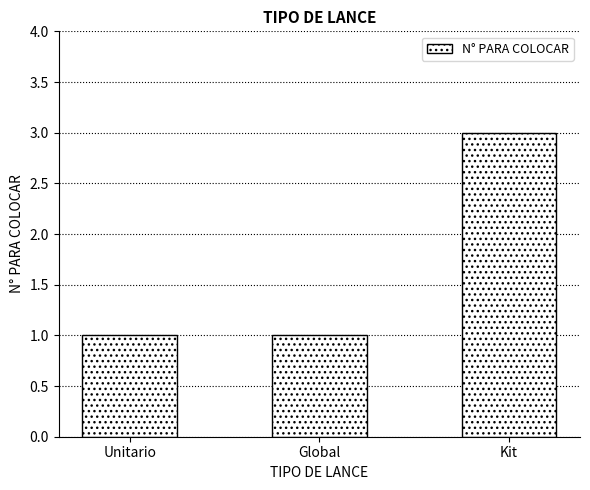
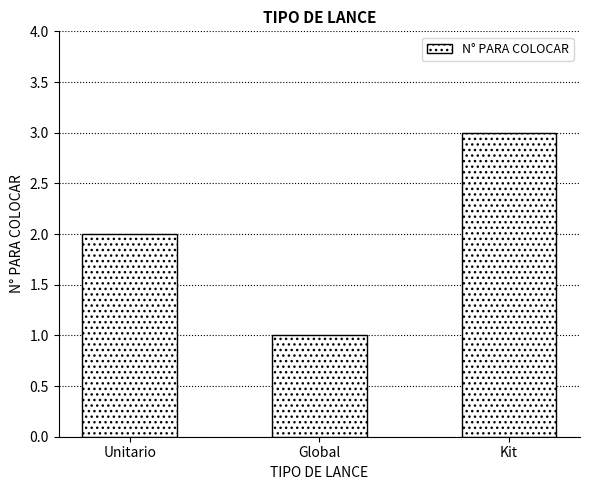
Unitario: 1 -> 2
